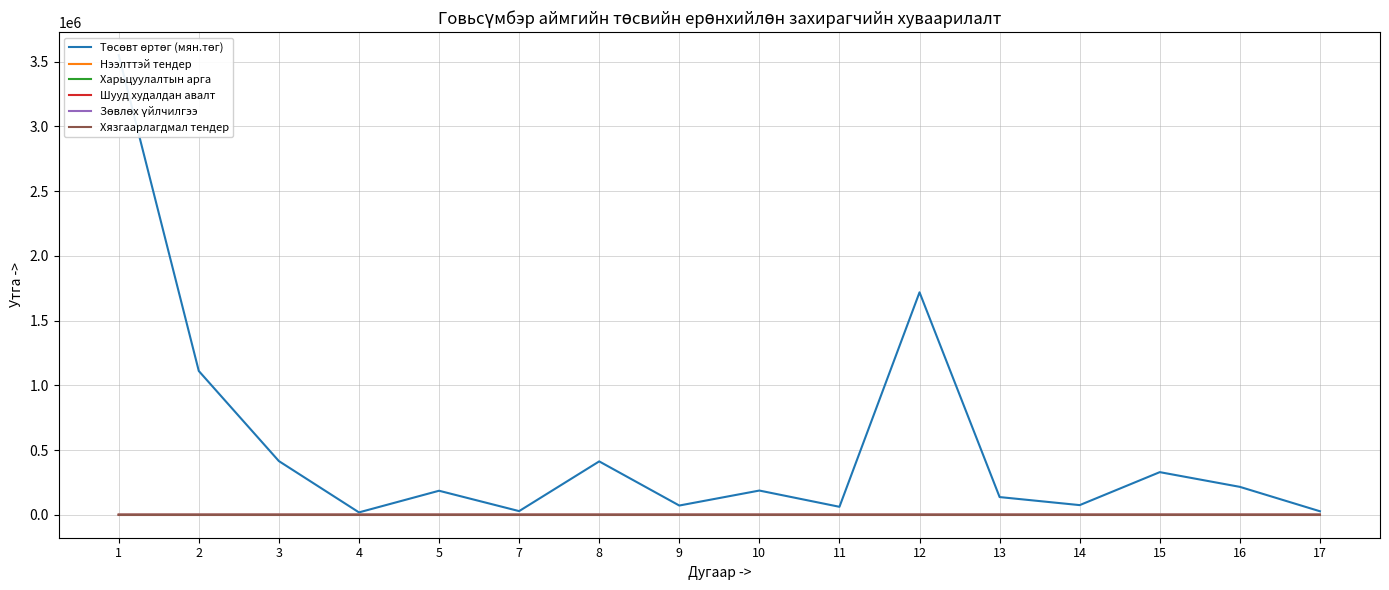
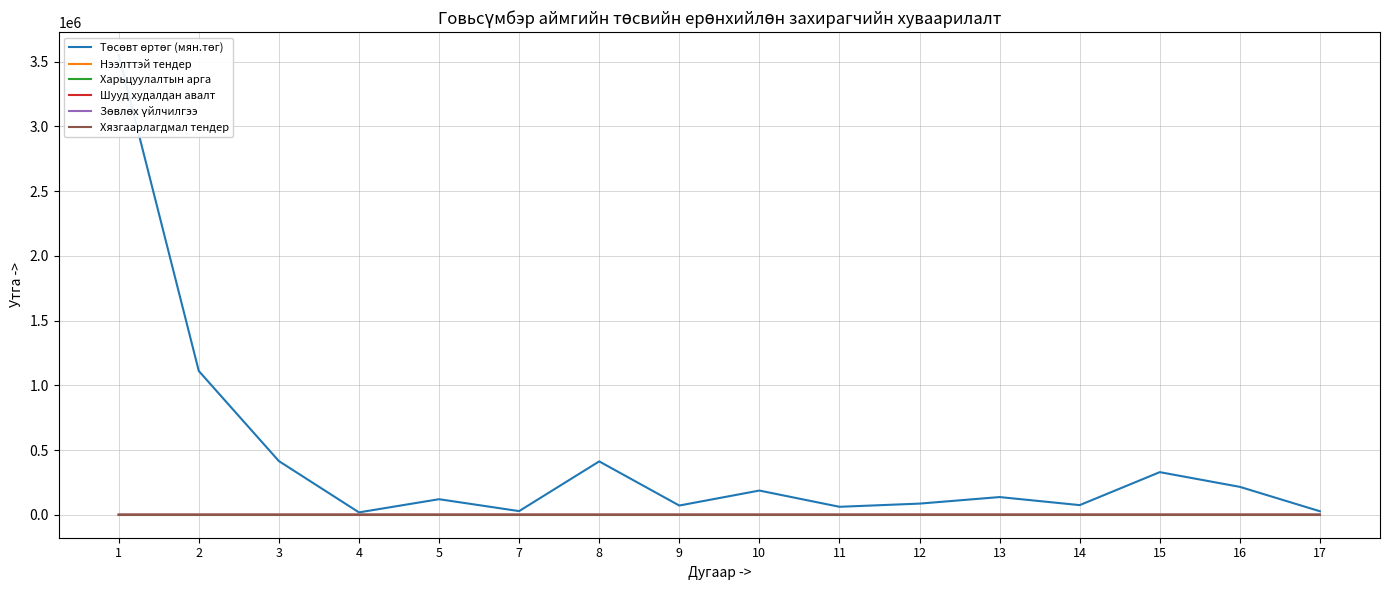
Төсөвт өртөг (мян.төг), 5: 190000 -> 120000
Төсөвт өртөг (мян.төг), 12: 1720000 -> 90000
